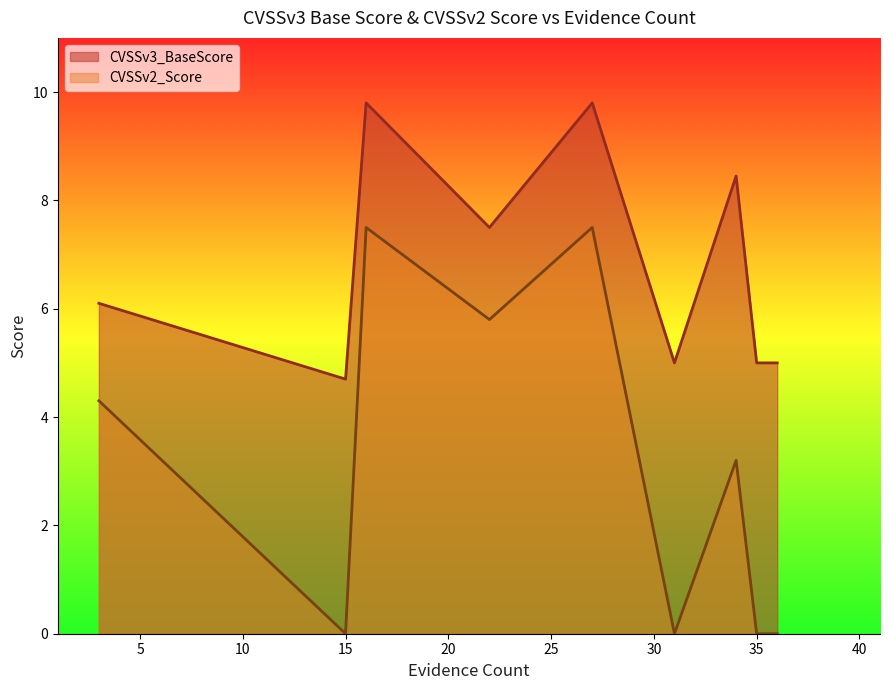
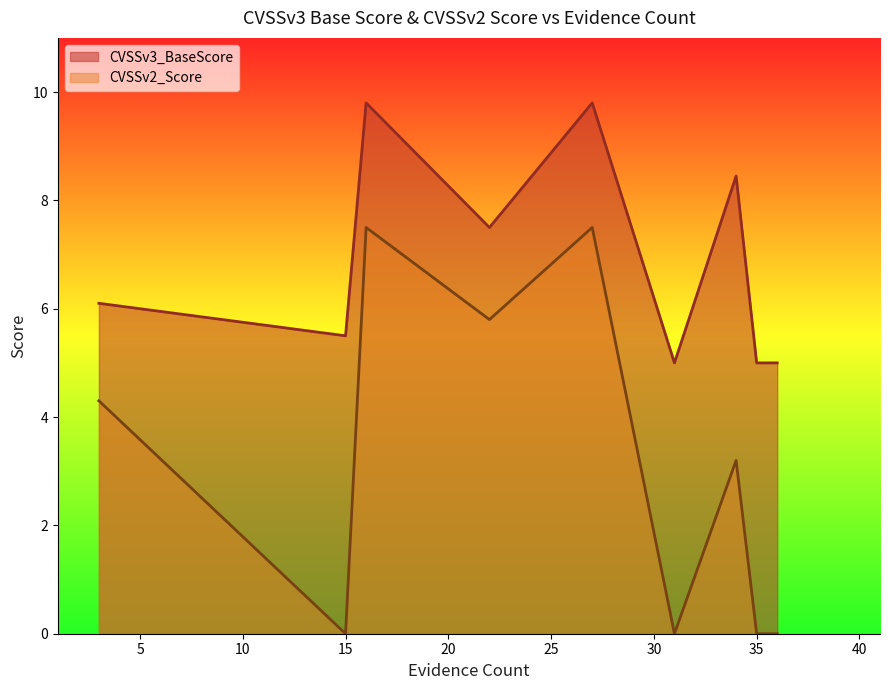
CVSSv3_BaseScore, 15: 4.7 -> 5.5
